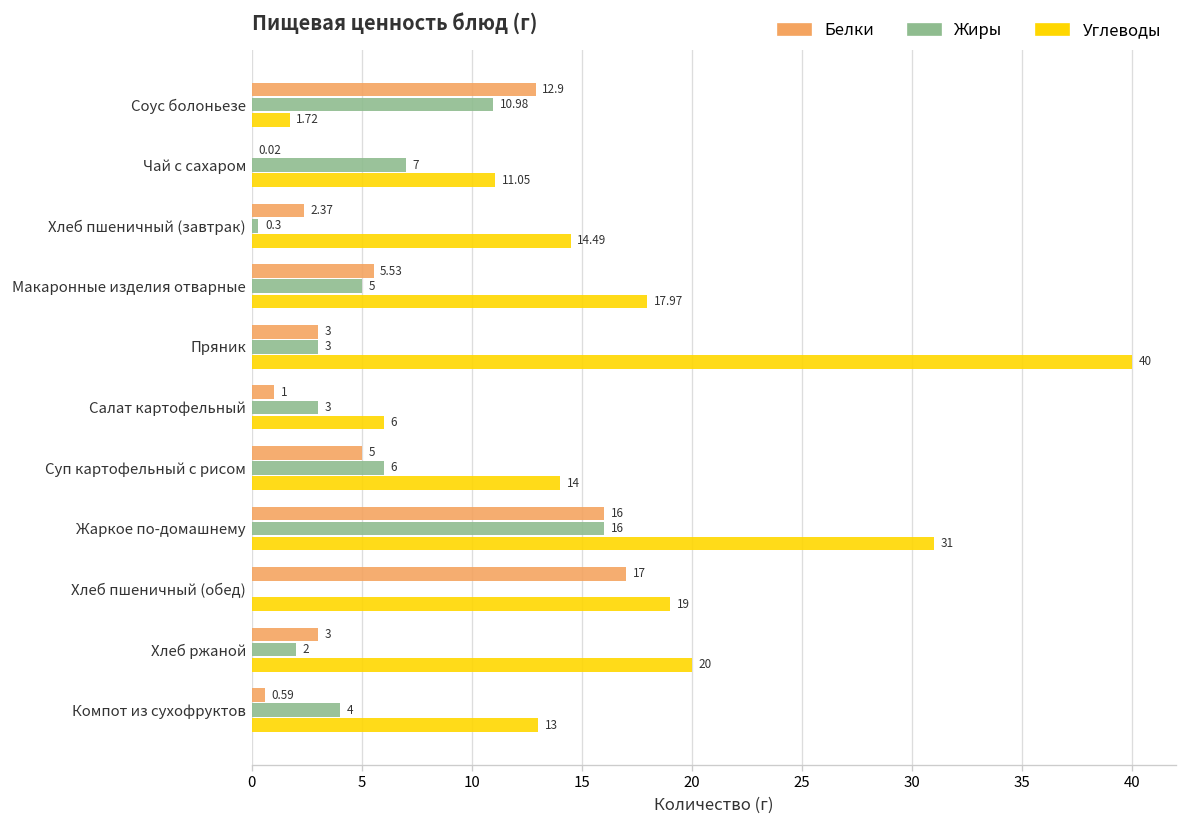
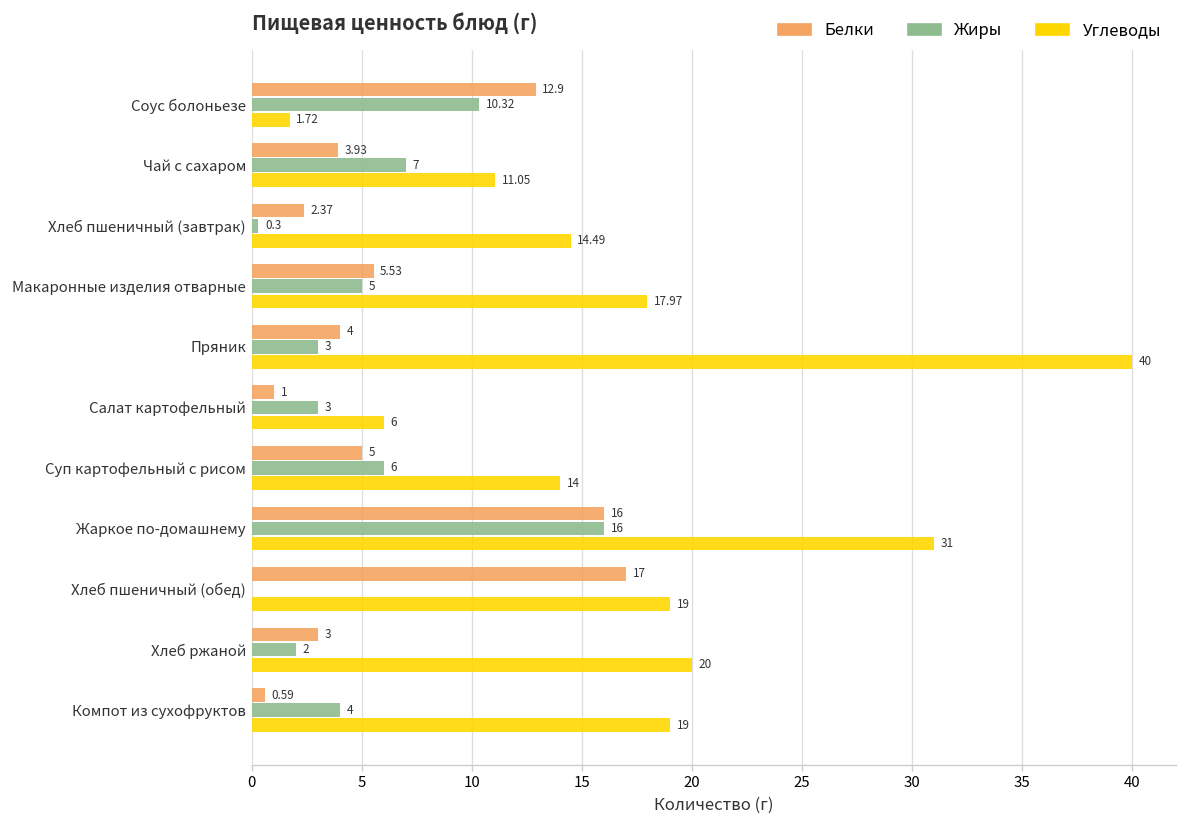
Жиры, Соус болоньезе: 10.98 -> 10.32
Белки, Чай с сахаром: 0.02 -> 3.93
Белки, Пряник: 3 -> 4
Углеводы, Компот из сухофруктов: 13 -> 19
